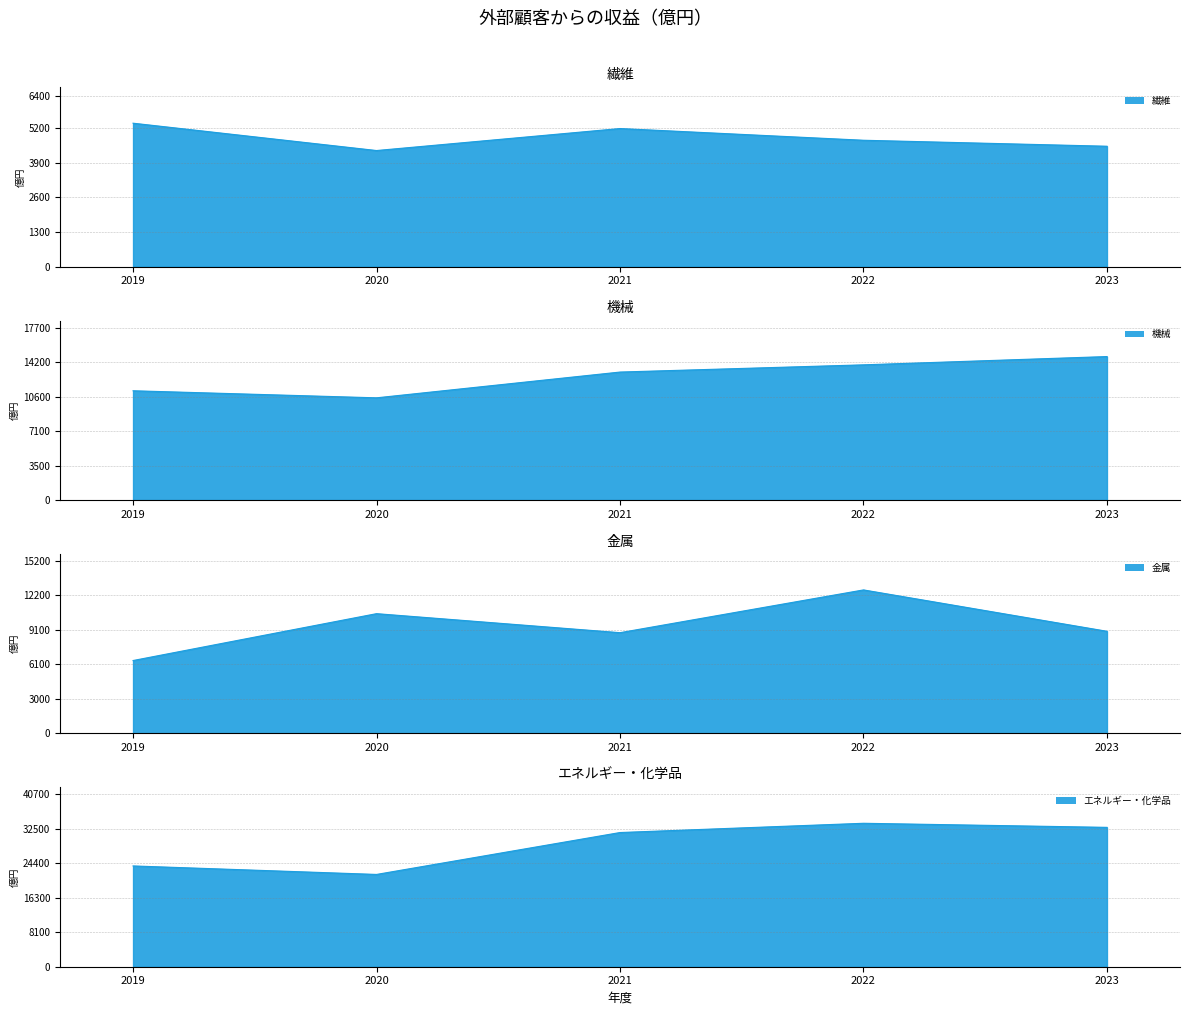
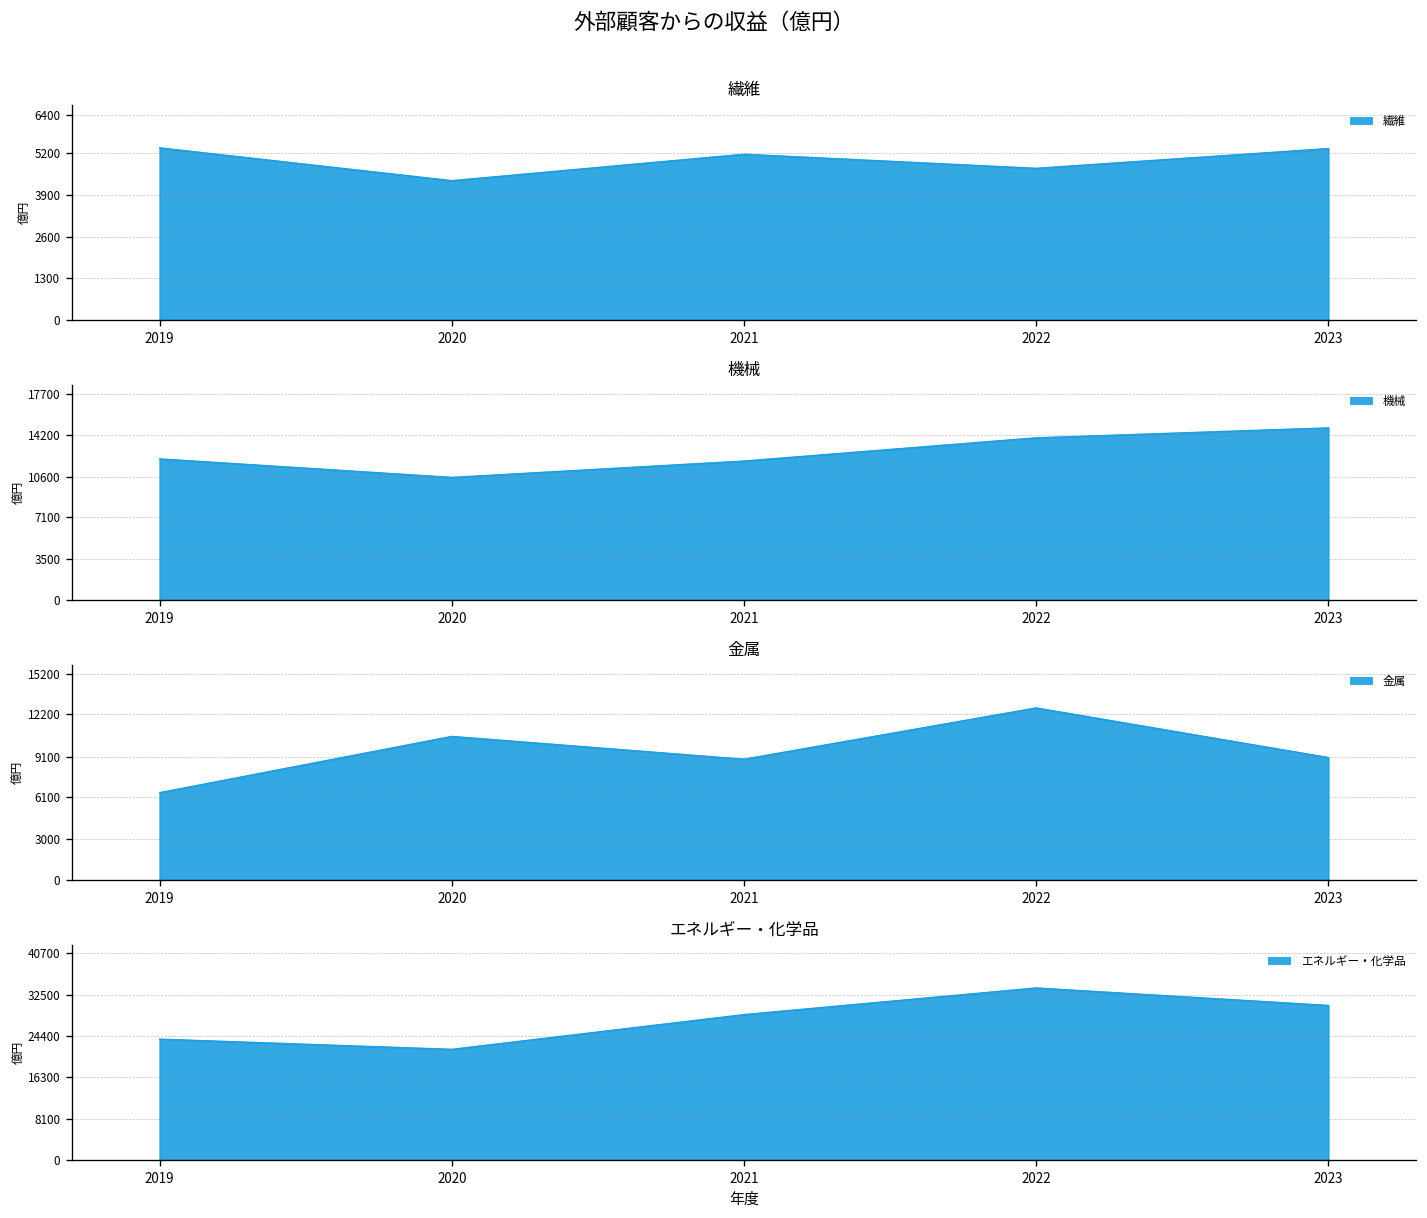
繊維, 2023: 4500 -> 5400
機械, 2019: 11000 -> 12000
機械, 2021: 13000 -> 12000
エネルギー・化学品, 2021: 32000 -> 29000
エネルギー・化学品, 2023: 33000 -> 30000
